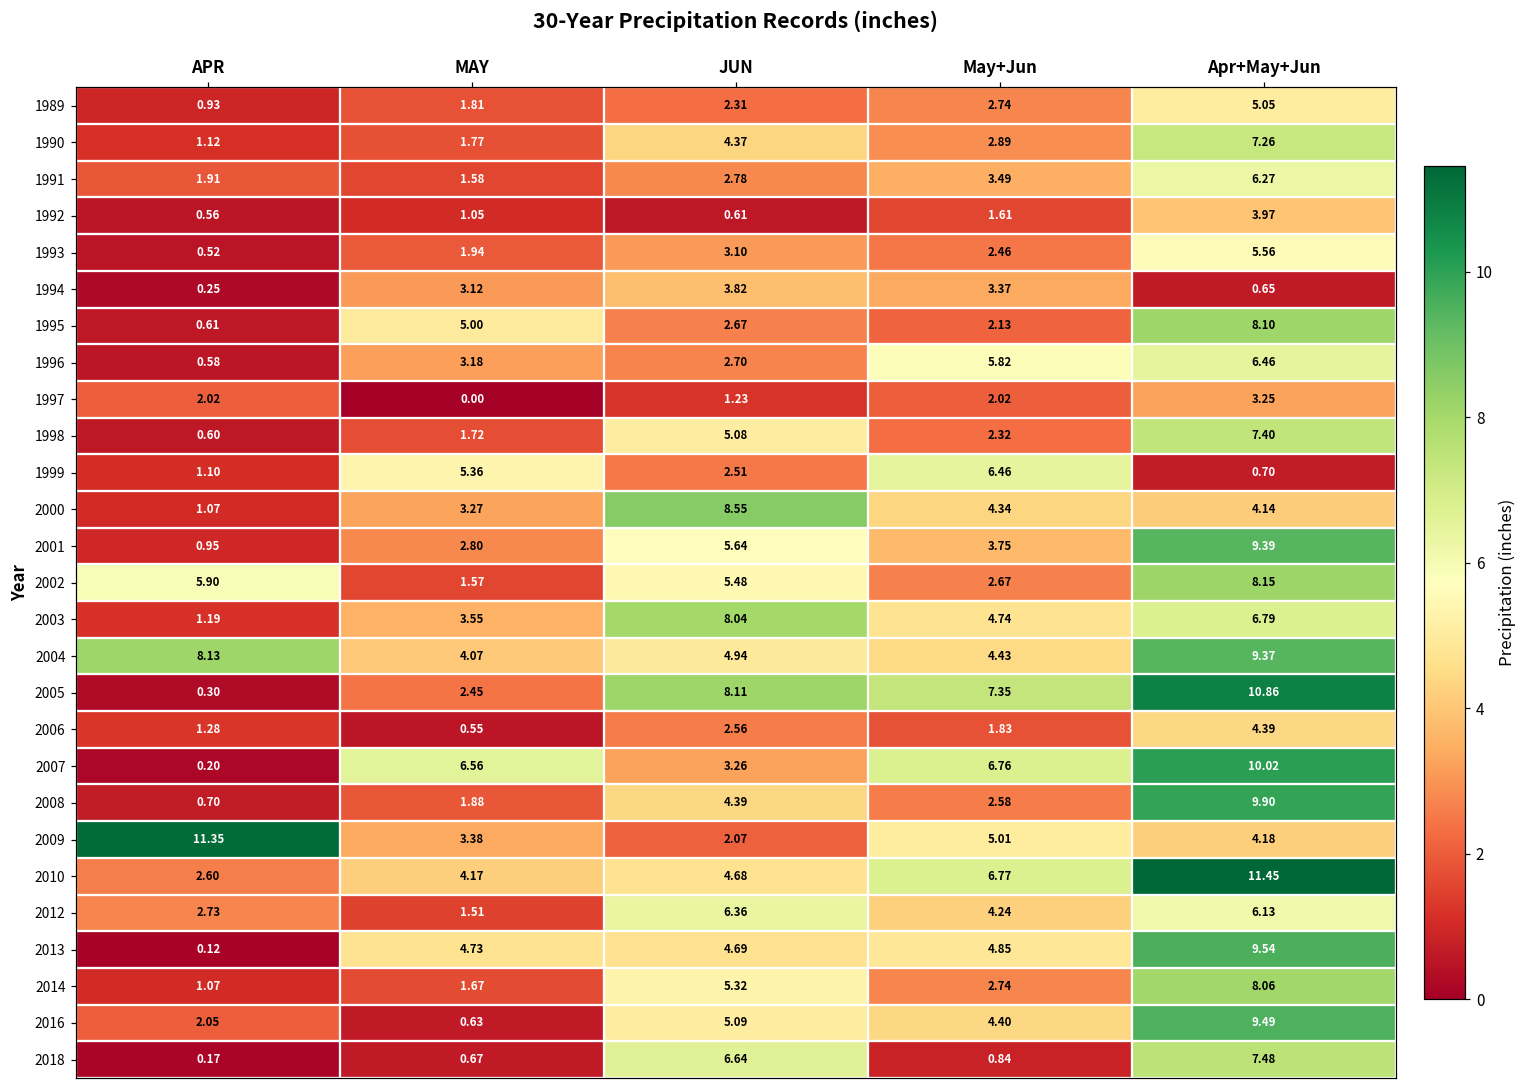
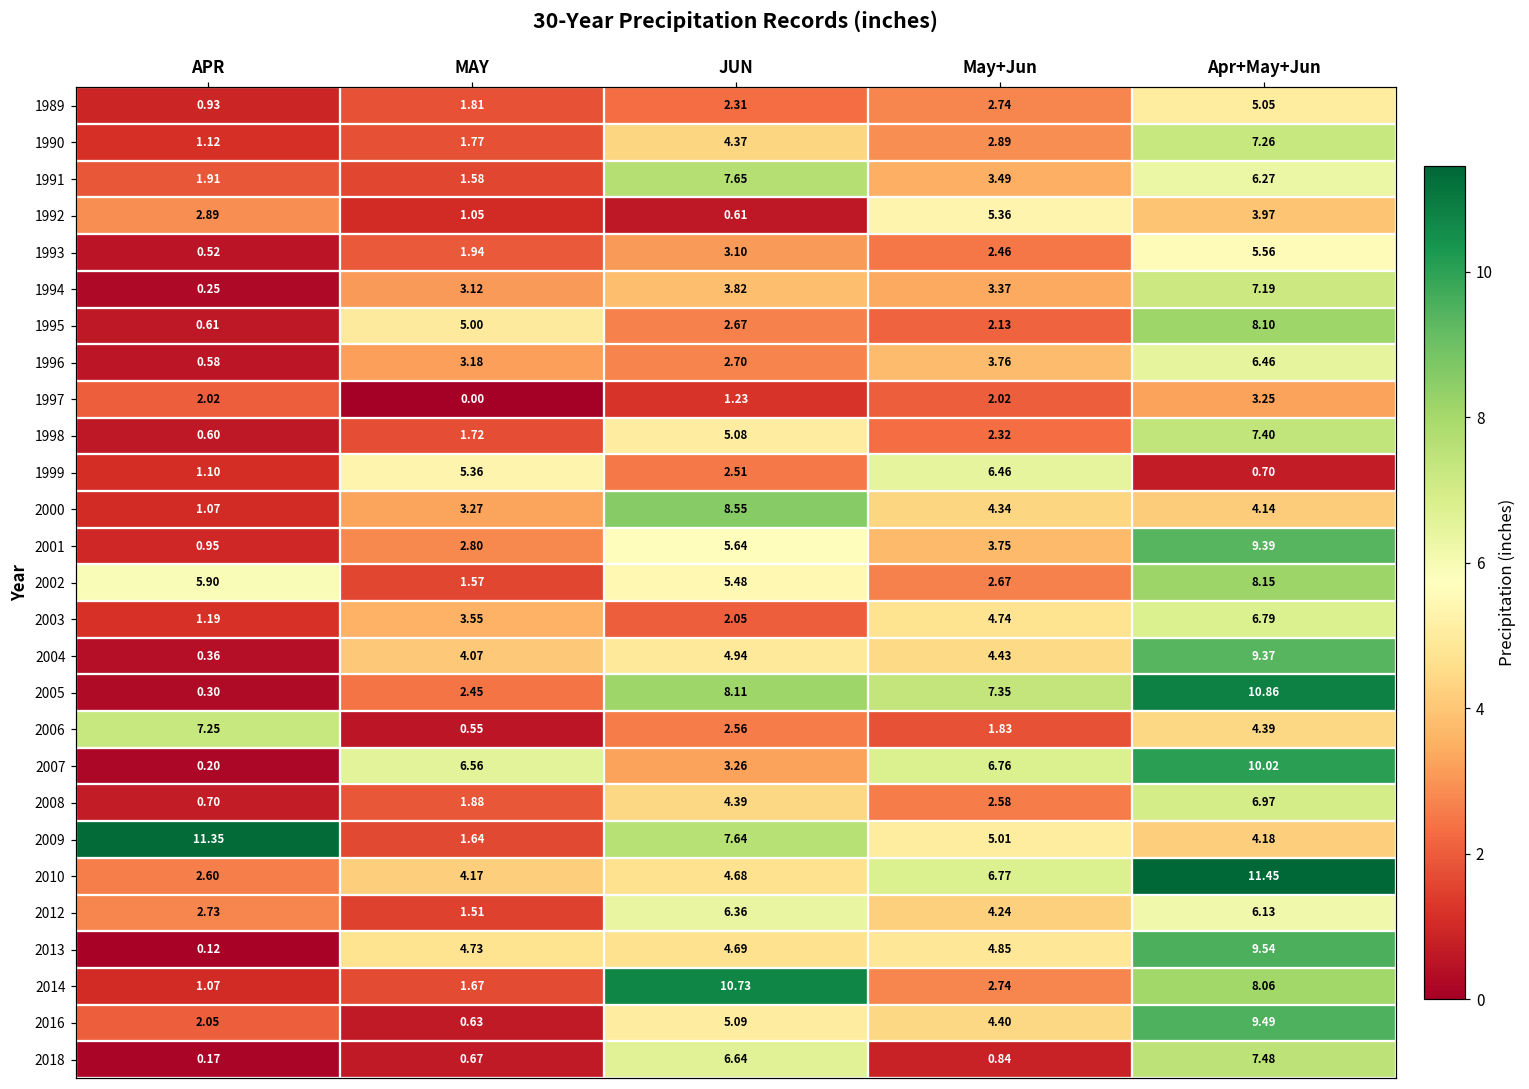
1991, JUN: 2.78 -> 7.65
1992, APR: 0.56 -> 2.89
1992, May+Jun: 1.61 -> 5.36
1994, Apr+May+Jun: 0.65 -> 7.19
1996, May+Jun: 5.82 -> 3.76
2003, JUN: 8.04 -> 2.05
2004, APR: 8.13 -> 0.36
2006, APR: 1.28 -> 7.25
2008, Apr+May+Jun: 9.90 -> 6.97
2009, MAY: 3.38 -> 1.64
2009, JUN: 2.07 -> 7.64
2014, JUN: 5.32 -> 10.73
